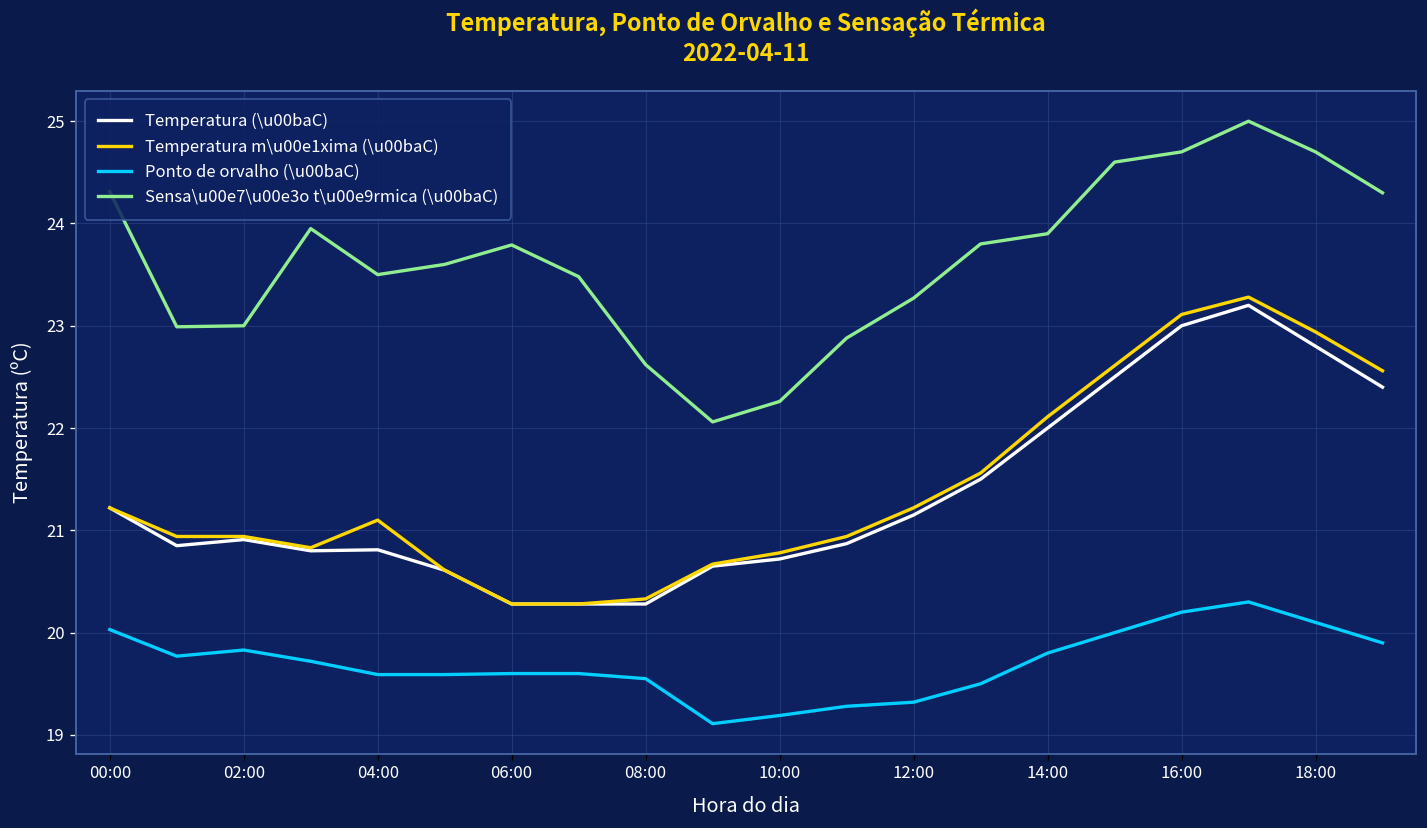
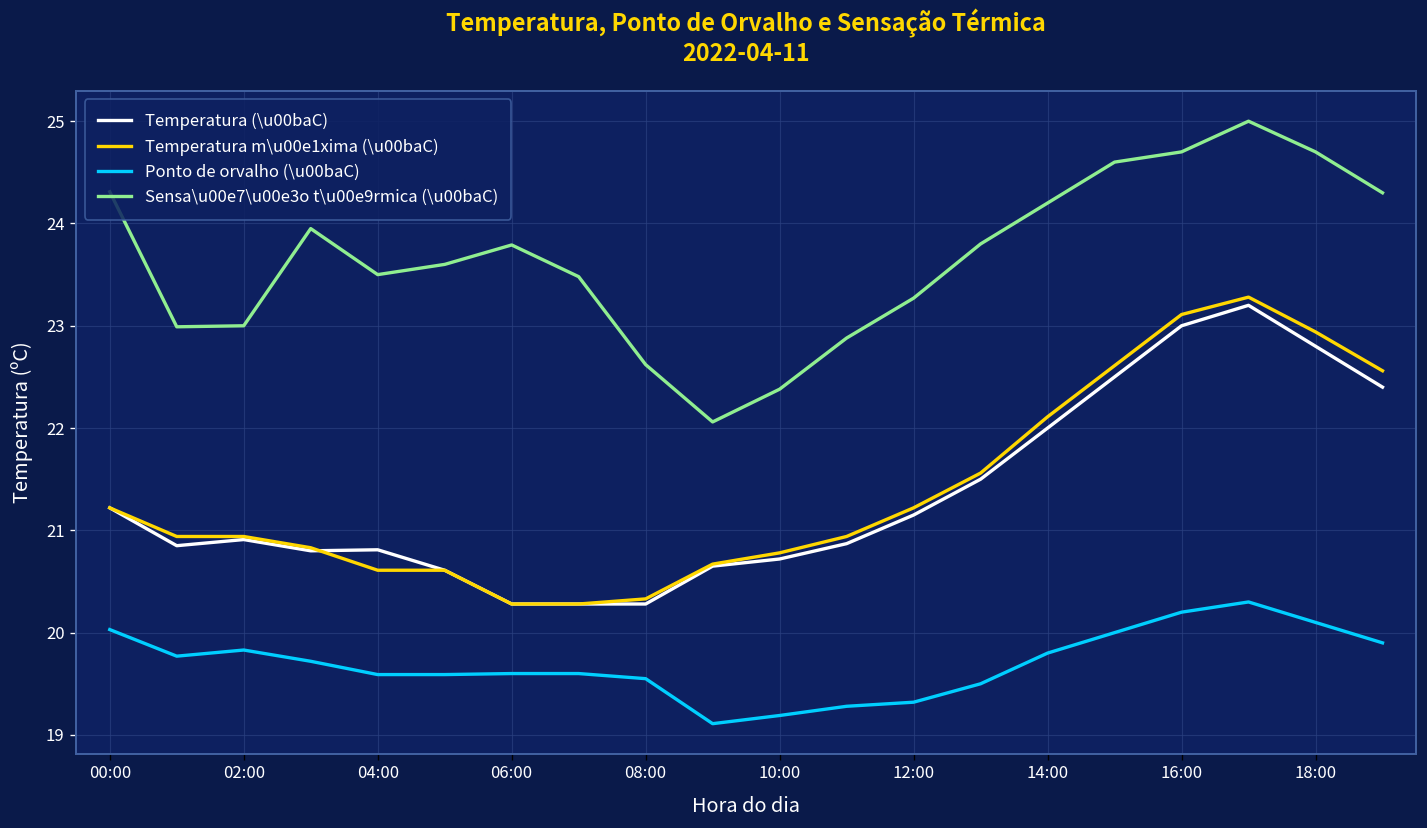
Temperatura m\u00e1xima (\u00baC), 04:00: 21.1 -> 20.6
Sensa\u00e7\u00e3o t\u00e9rmica (\u00baC), 10:00: 22.3 -> 22.4
Sensa\u00e7\u00e3o t\u00e9rmica (\u00baC), 14:00: 23.9 -> 24.2
